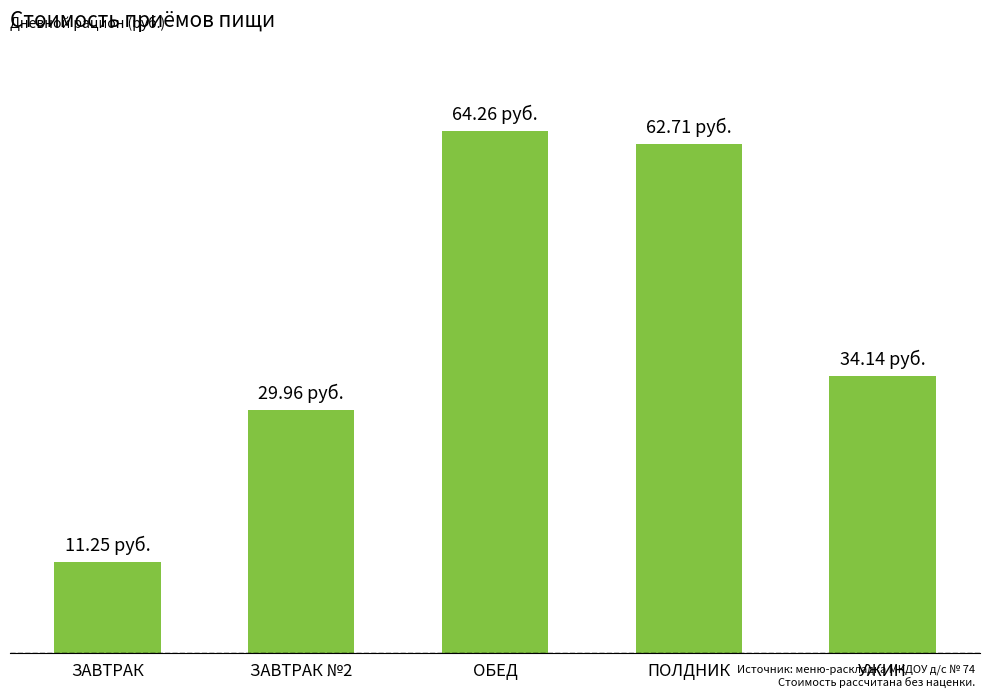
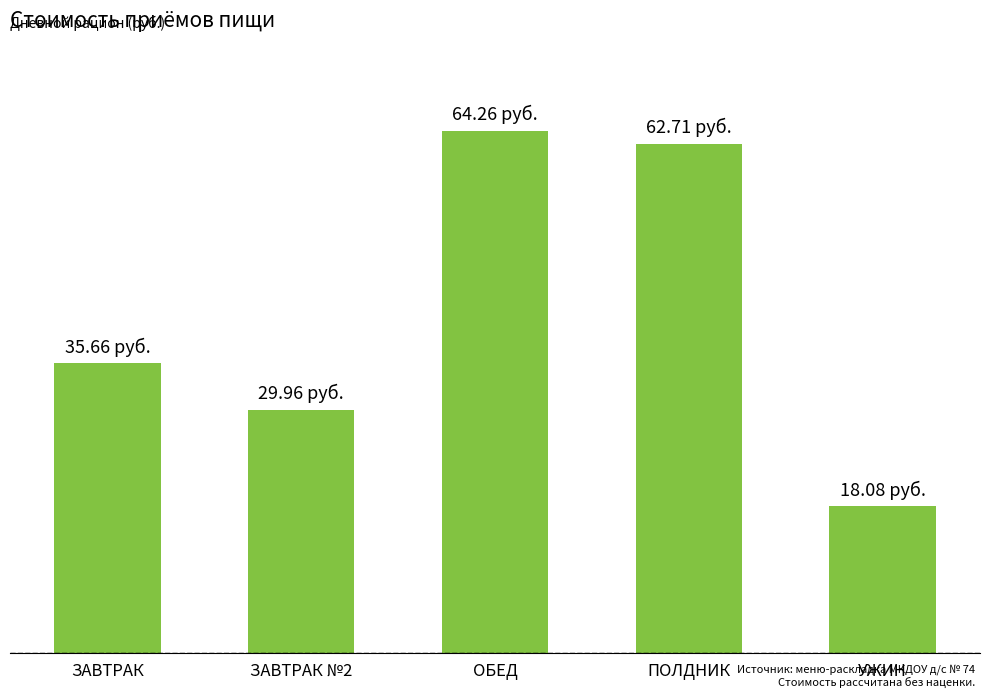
ЗАВТРАК: 11.25 -> 35.66
УЖИН: 34.14 -> 18.08
